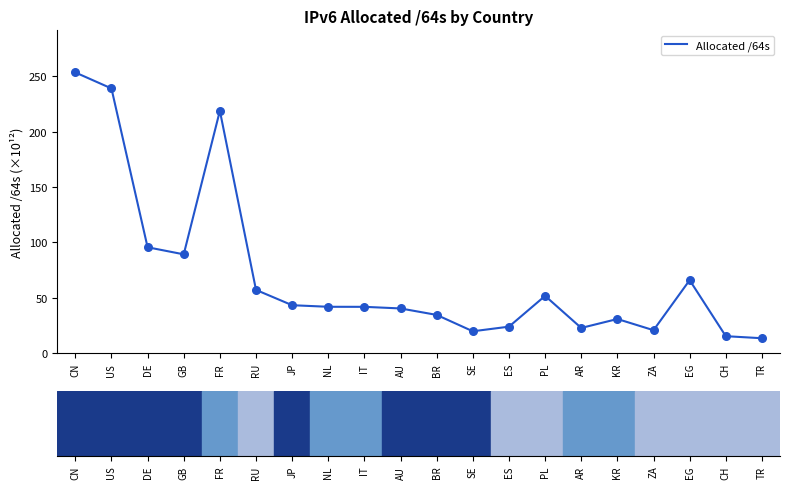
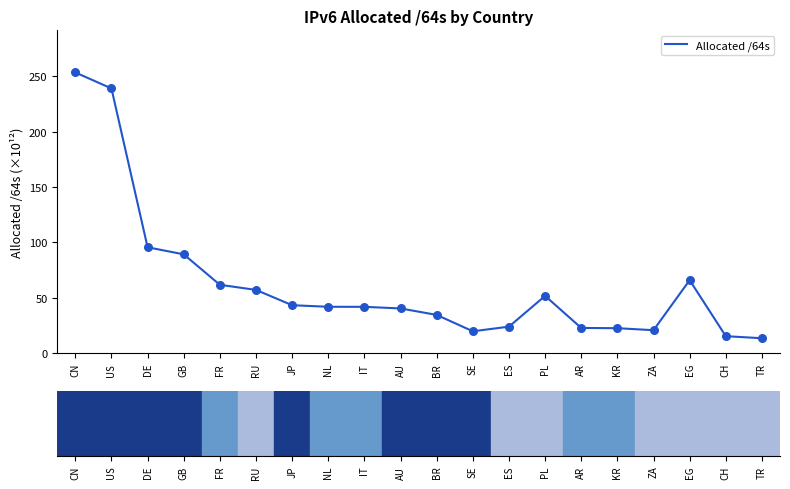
FR: 219 -> 62
KR: 31 -> 23
